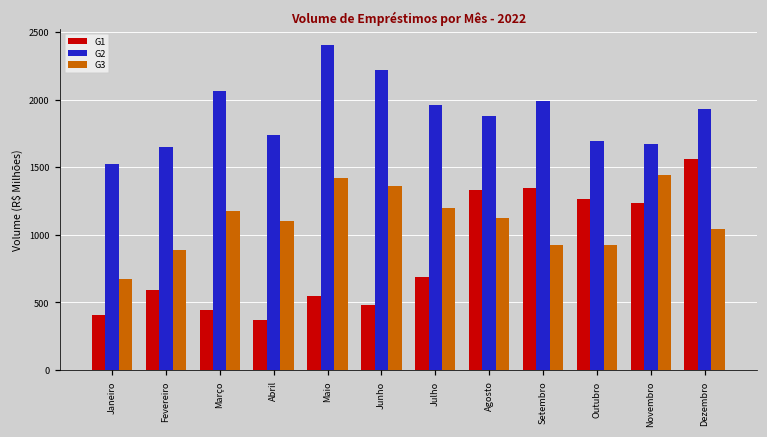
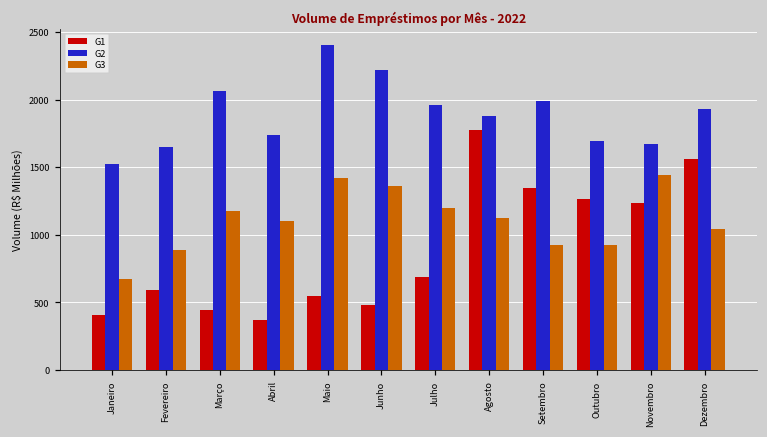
G1, Agosto: 1330 -> 1780
